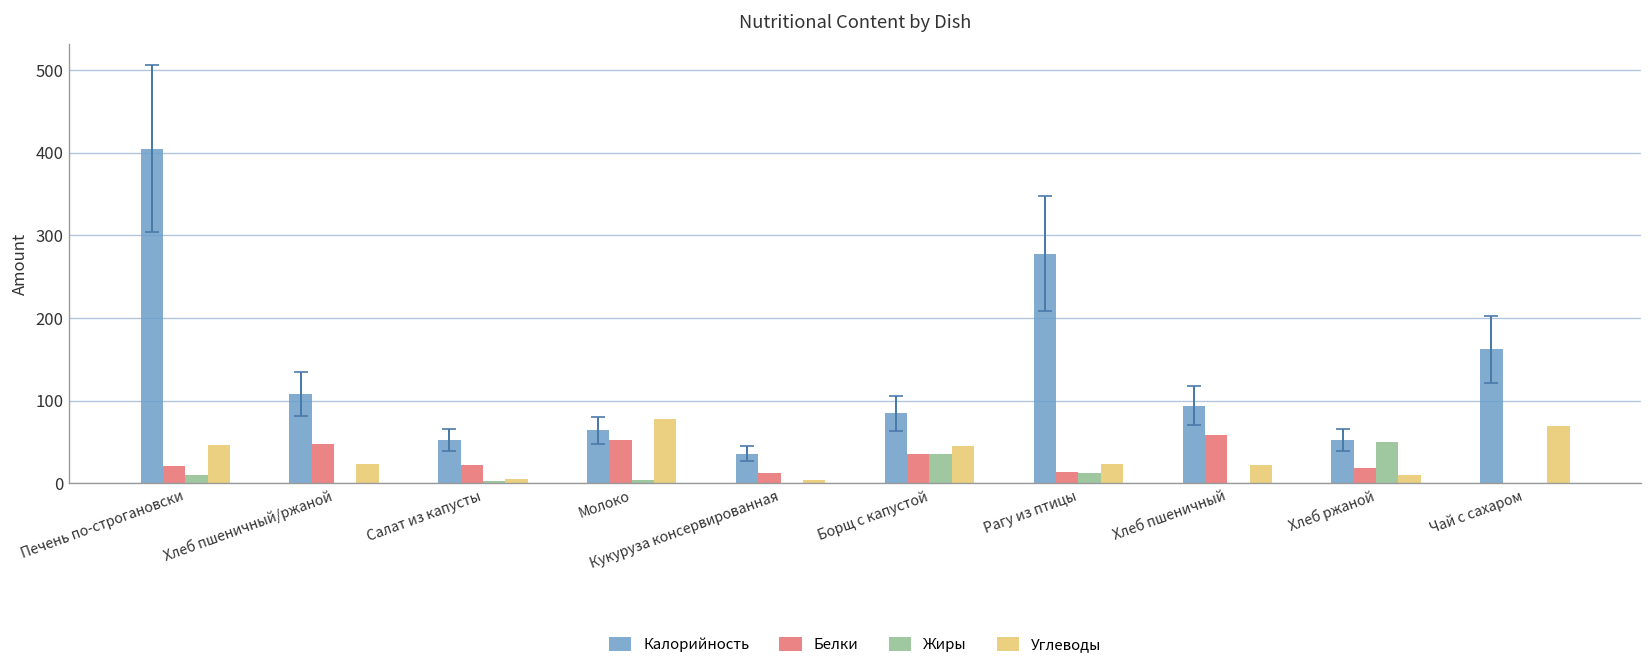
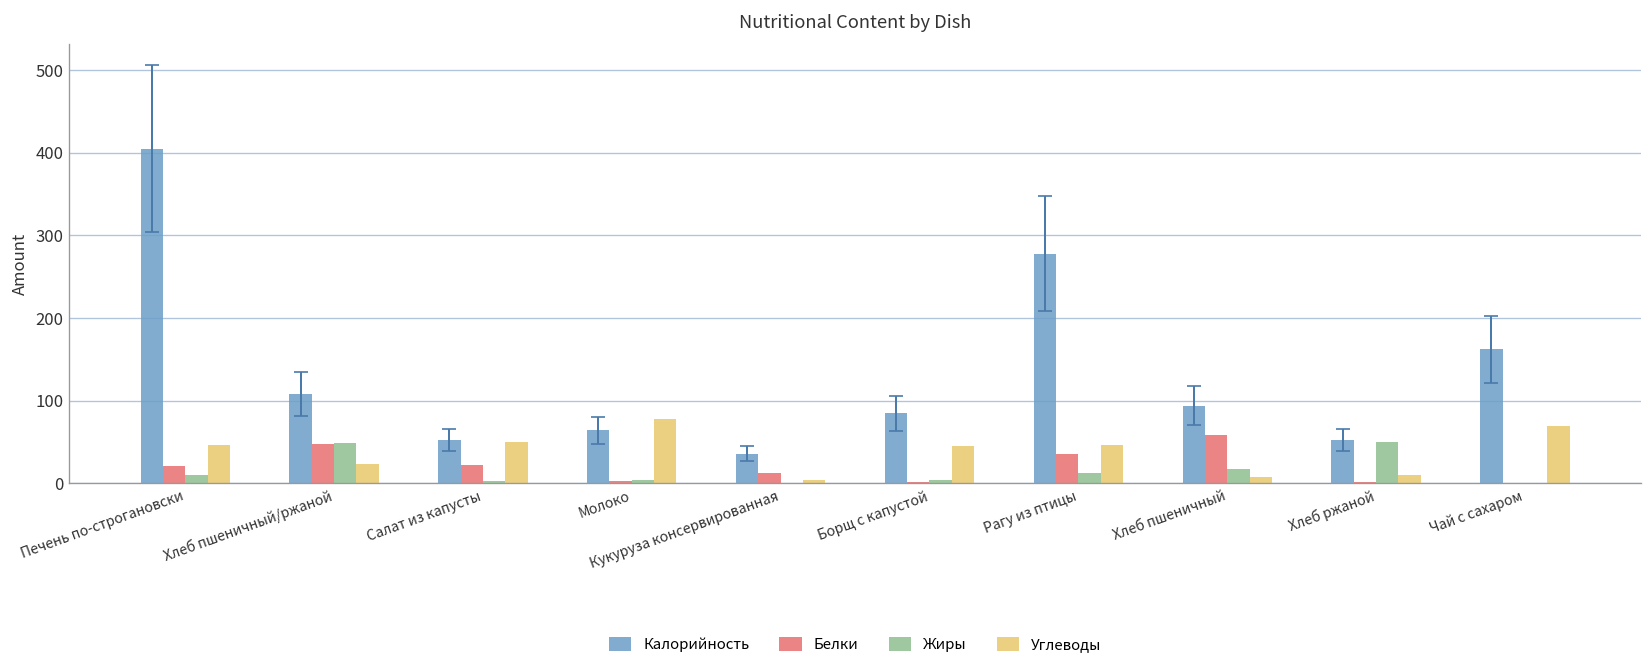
Жиры, Хлеб пшеничный/ржаной: 0 -> 50
Углеводы, Салат из капусты: 10 -> 50
Белки, Молоко: 50 -> 0
Белки, Борщ с капустой: 40 -> 0
Жиры, Борщ с капустой: 40 -> 0
Белки, Рагу из птицы: 10 -> 40
Углеводы, Рагу из птицы: 20 -> 50
Жиры, Хлеб пшеничный: 0 -> 20
Углеводы, Хлеб пшеничный: 20 -> 10
Белки, Хлеб ржаной: 20 -> 0
